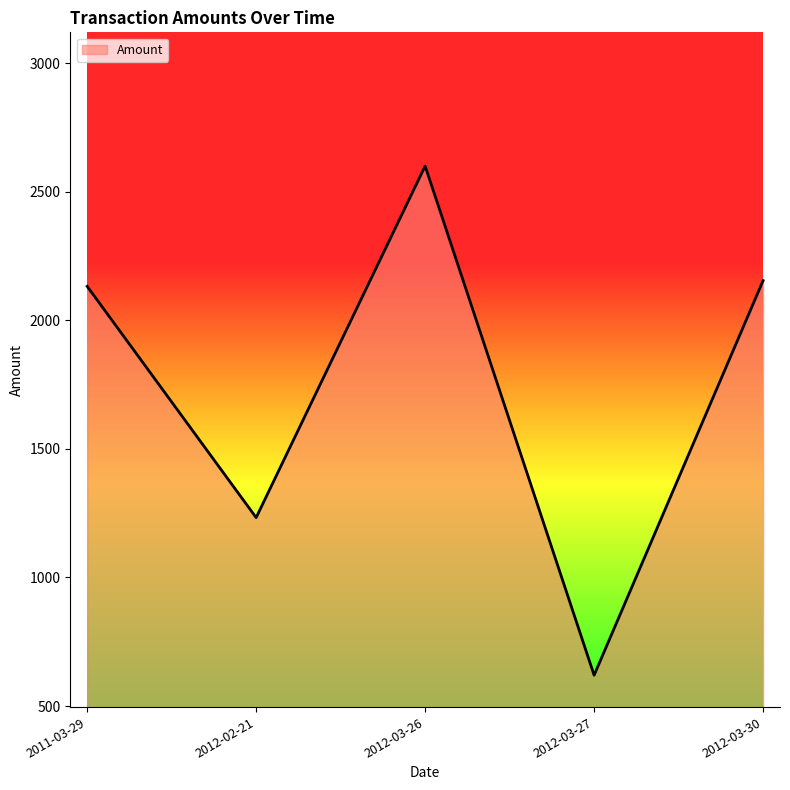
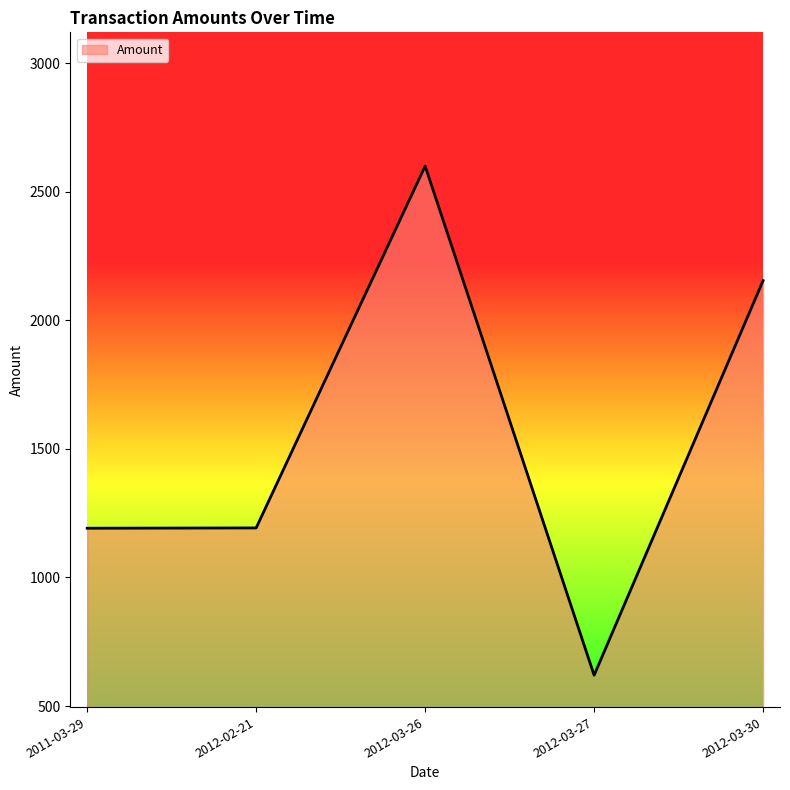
2011-03-29: 2130 -> 1190
2012-02-21: 1230 -> 1190
